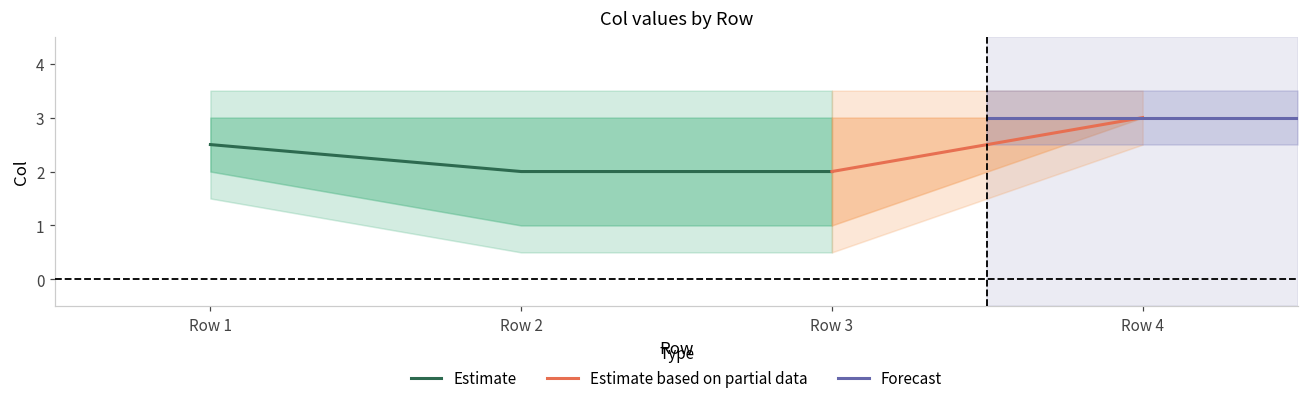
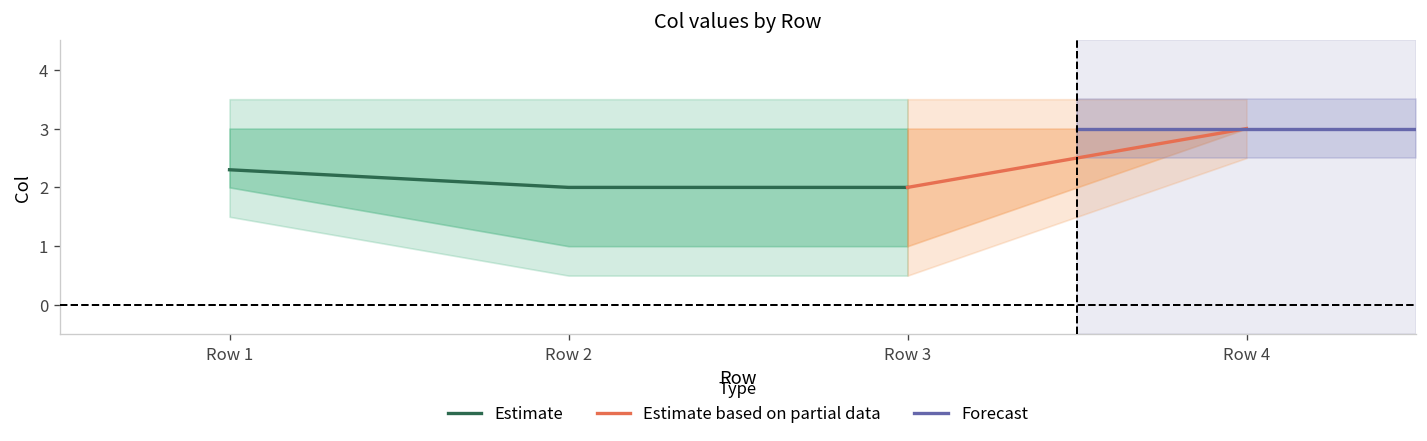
Estimate, Row 1: 2.5 -> 2.3
